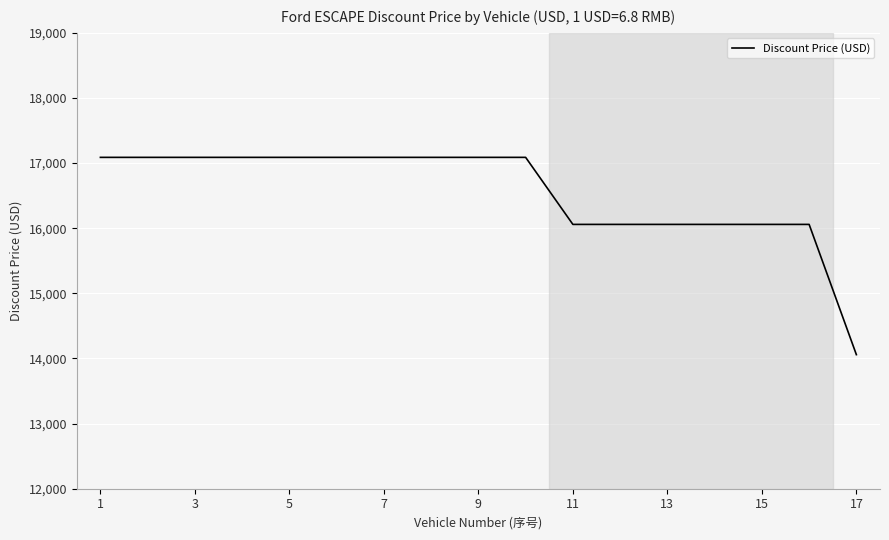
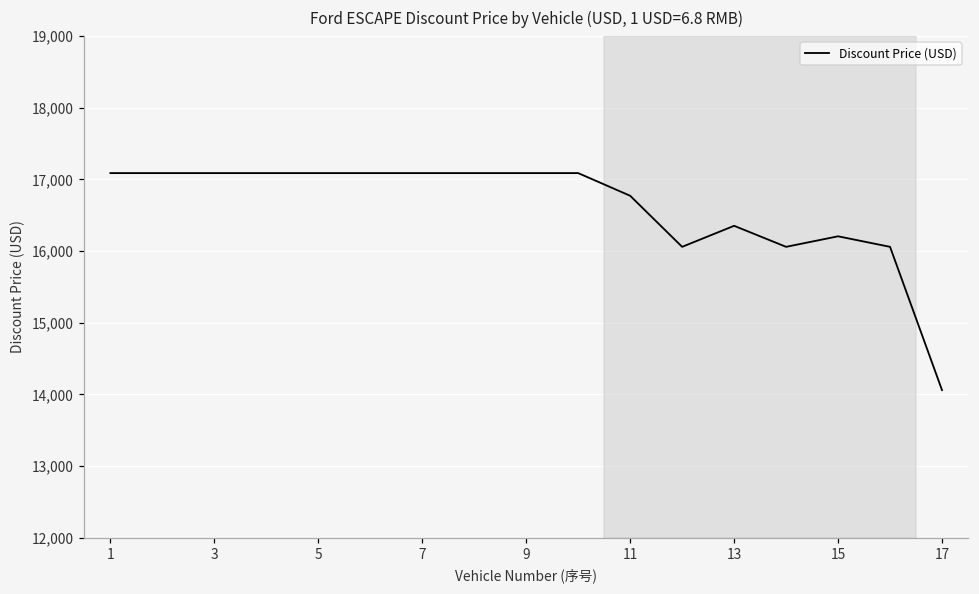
11: 16,100 -> 16,800
13: 16,100 -> 16,400
15: 16,100 -> 16,200
